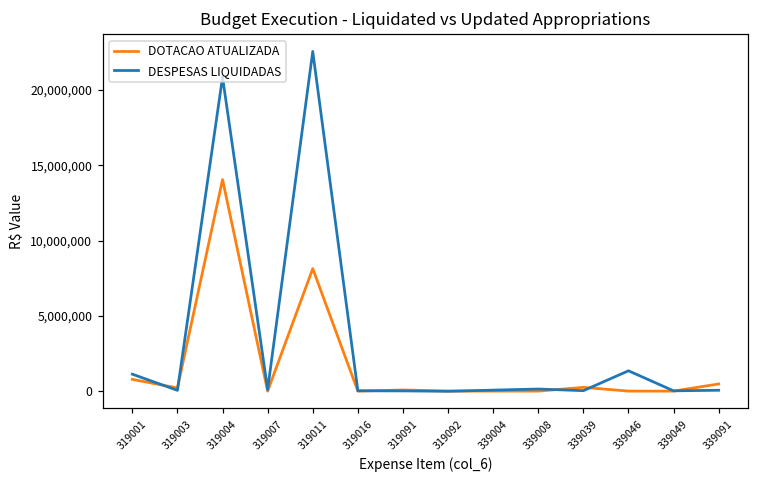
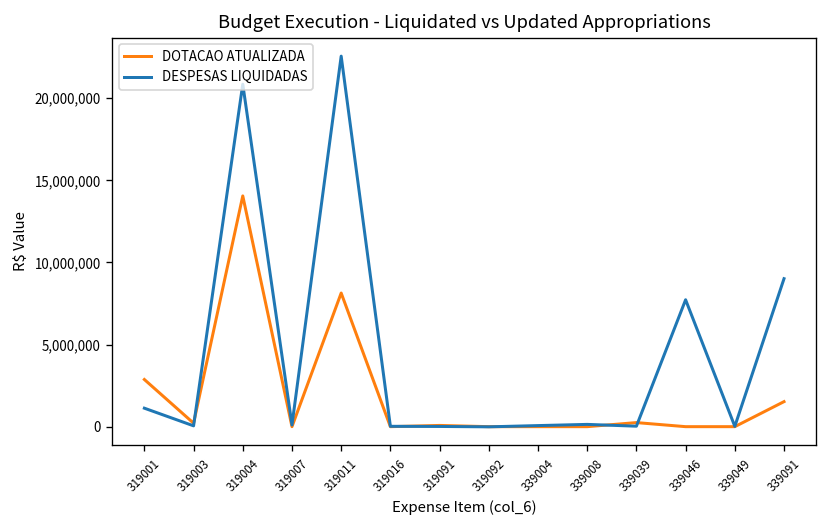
DOTACAO ATUALIZADA, 319001: 800,000 -> 2,900,000
DESPESAS LIQUIDADAS, 339046: 1,300,000 -> 7,700,000
DOTACAO ATUALIZADA, 339091: 500,000 -> 1,500,000
DESPESAS LIQUIDADAS, 339091: 100,000 -> 9,000,000
